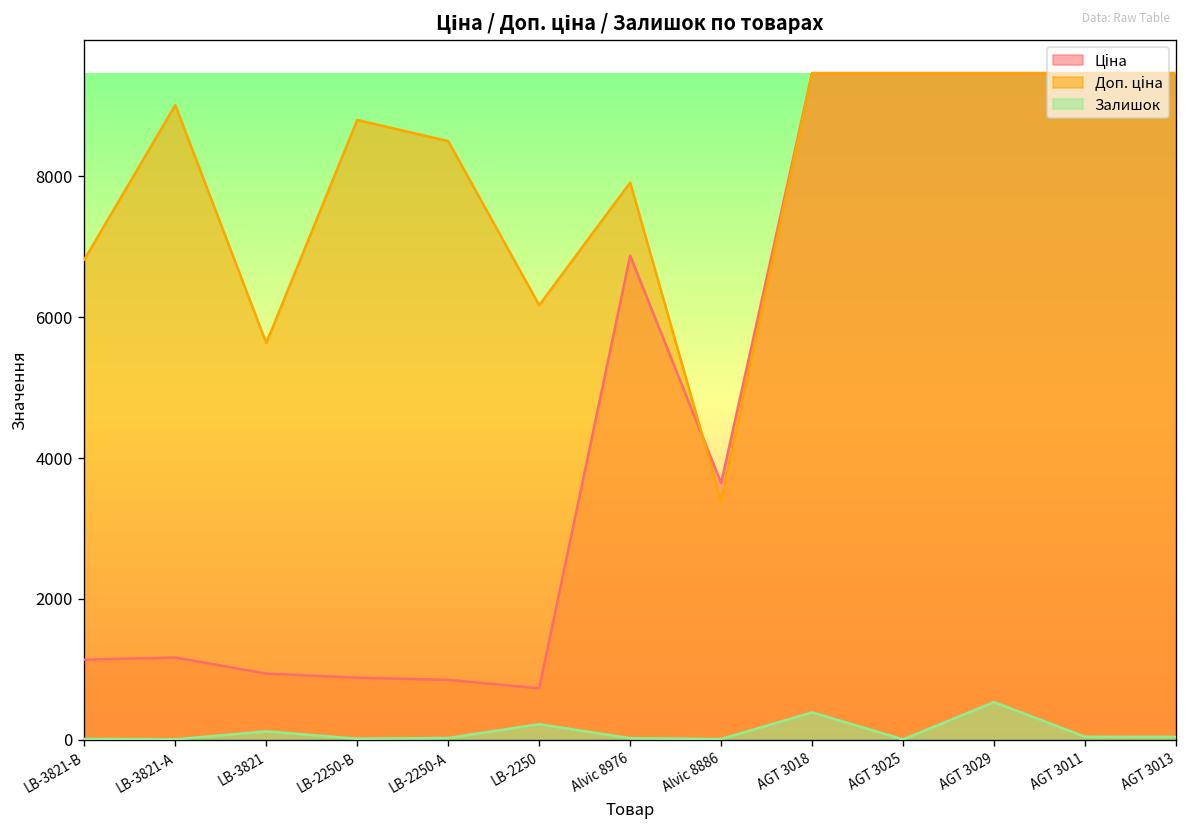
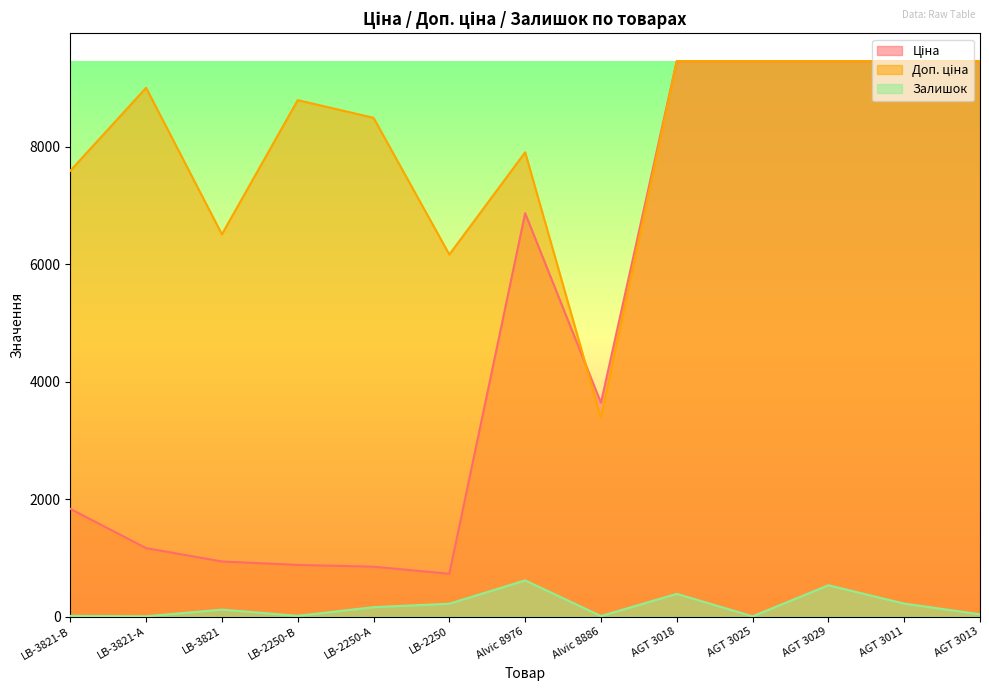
Ціна, LB-3821-В: 1100 -> 1800
Доп. ціна, LB-3821-В: 6800 -> 7600
Доп. ціна, LB-3821: 5600 -> 6500
Залишок, LB-2250-А: 0 -> 200
Залишок, Alvic 8976: 0 -> 600
Залишок, AGT 3011: 0 -> 200
